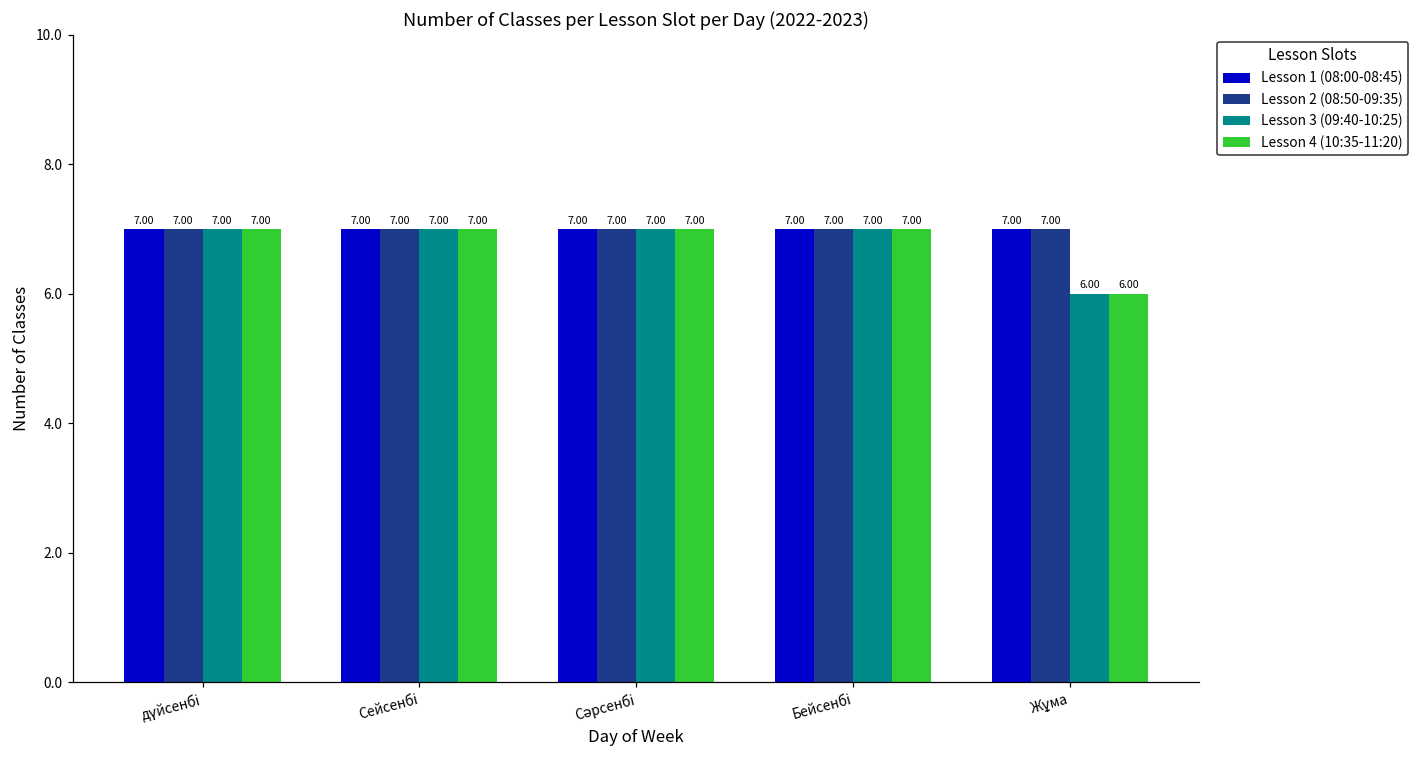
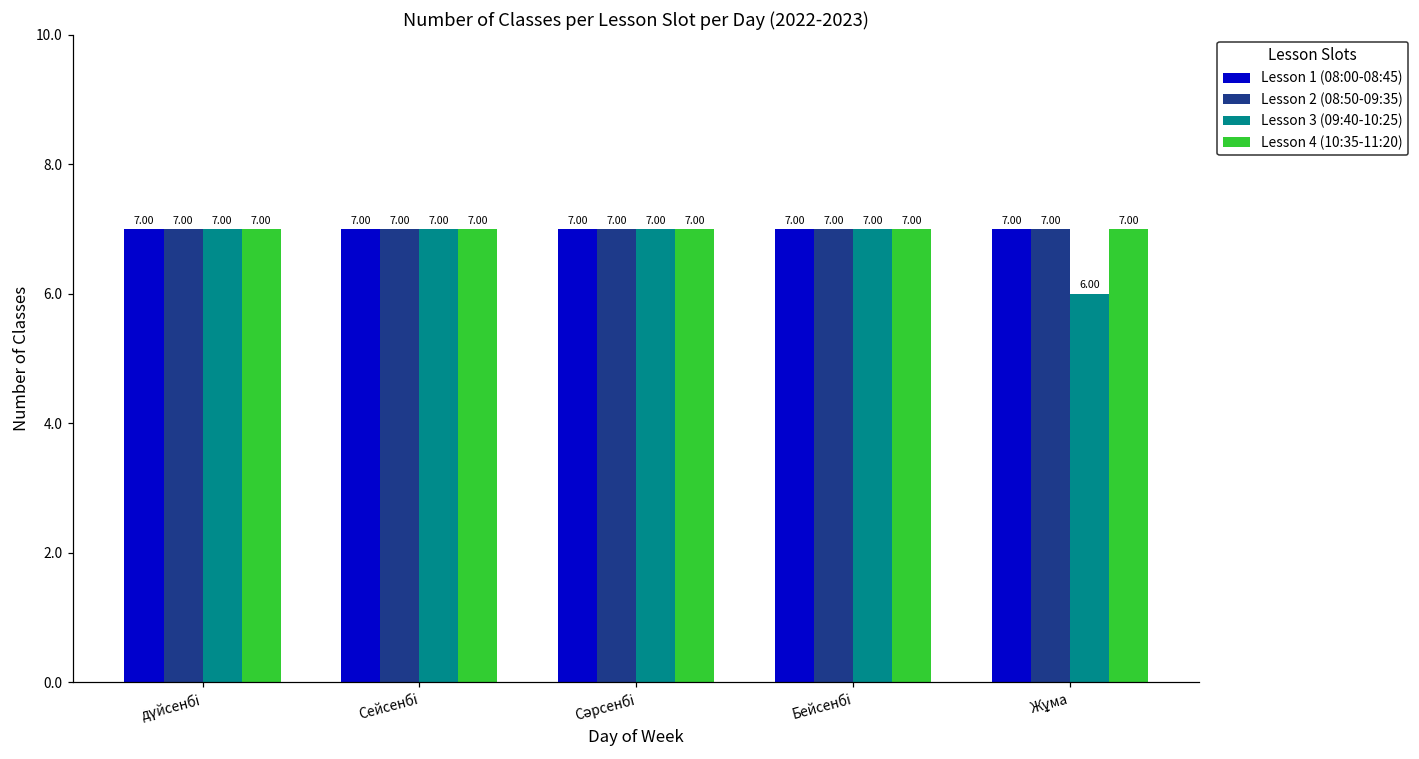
Lesson 4 (10:35-11:20), Жұма: 6.00 -> 7.00
